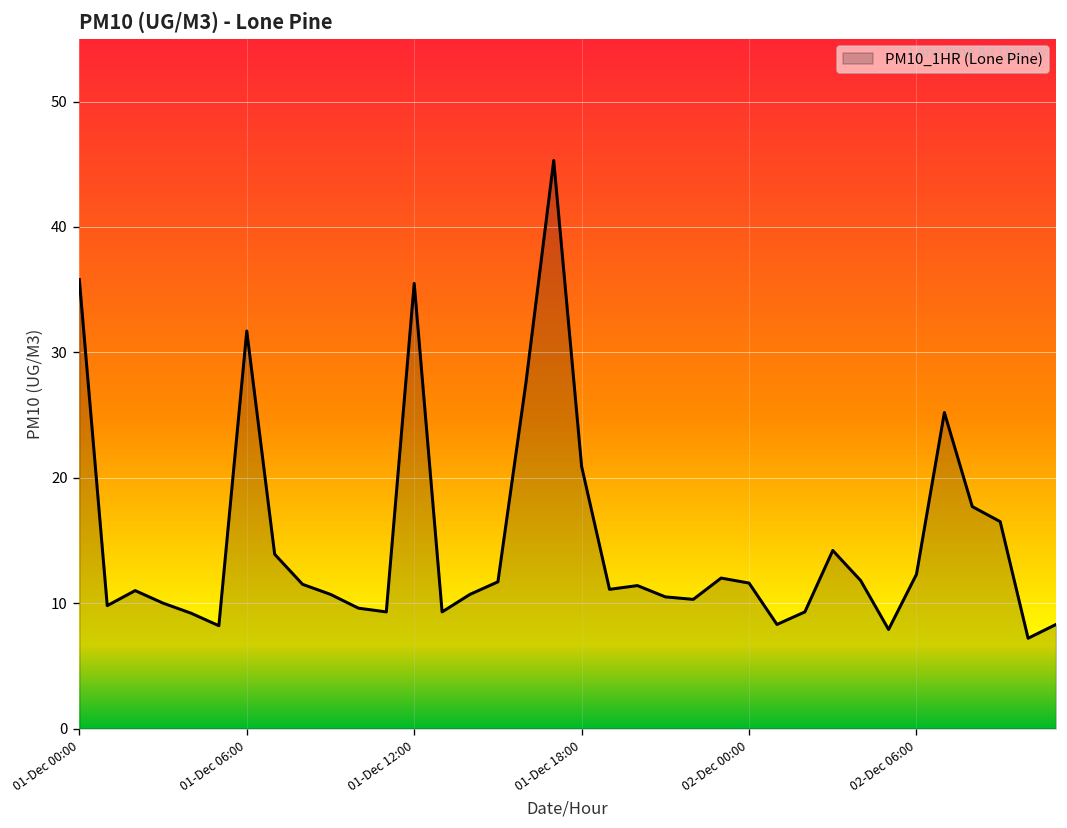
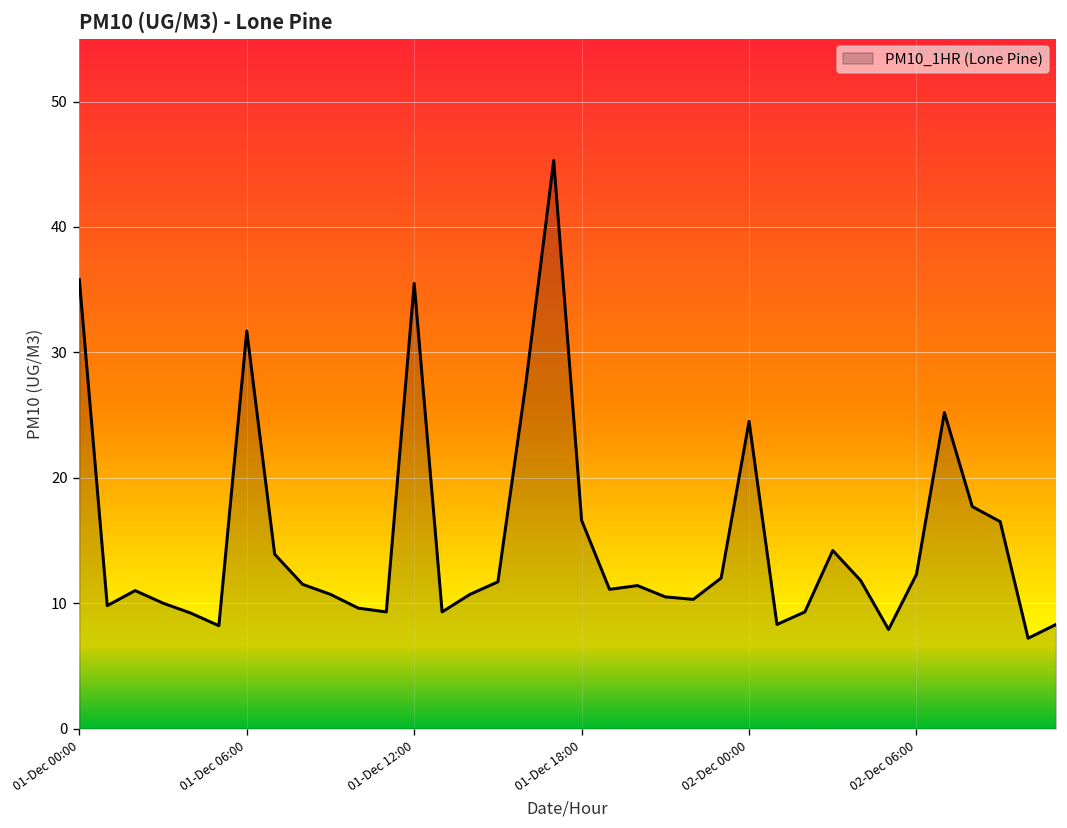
01-Dec 18:00: 20.9 -> 16.6
02-Dec 00:00: 11.6 -> 24.5
